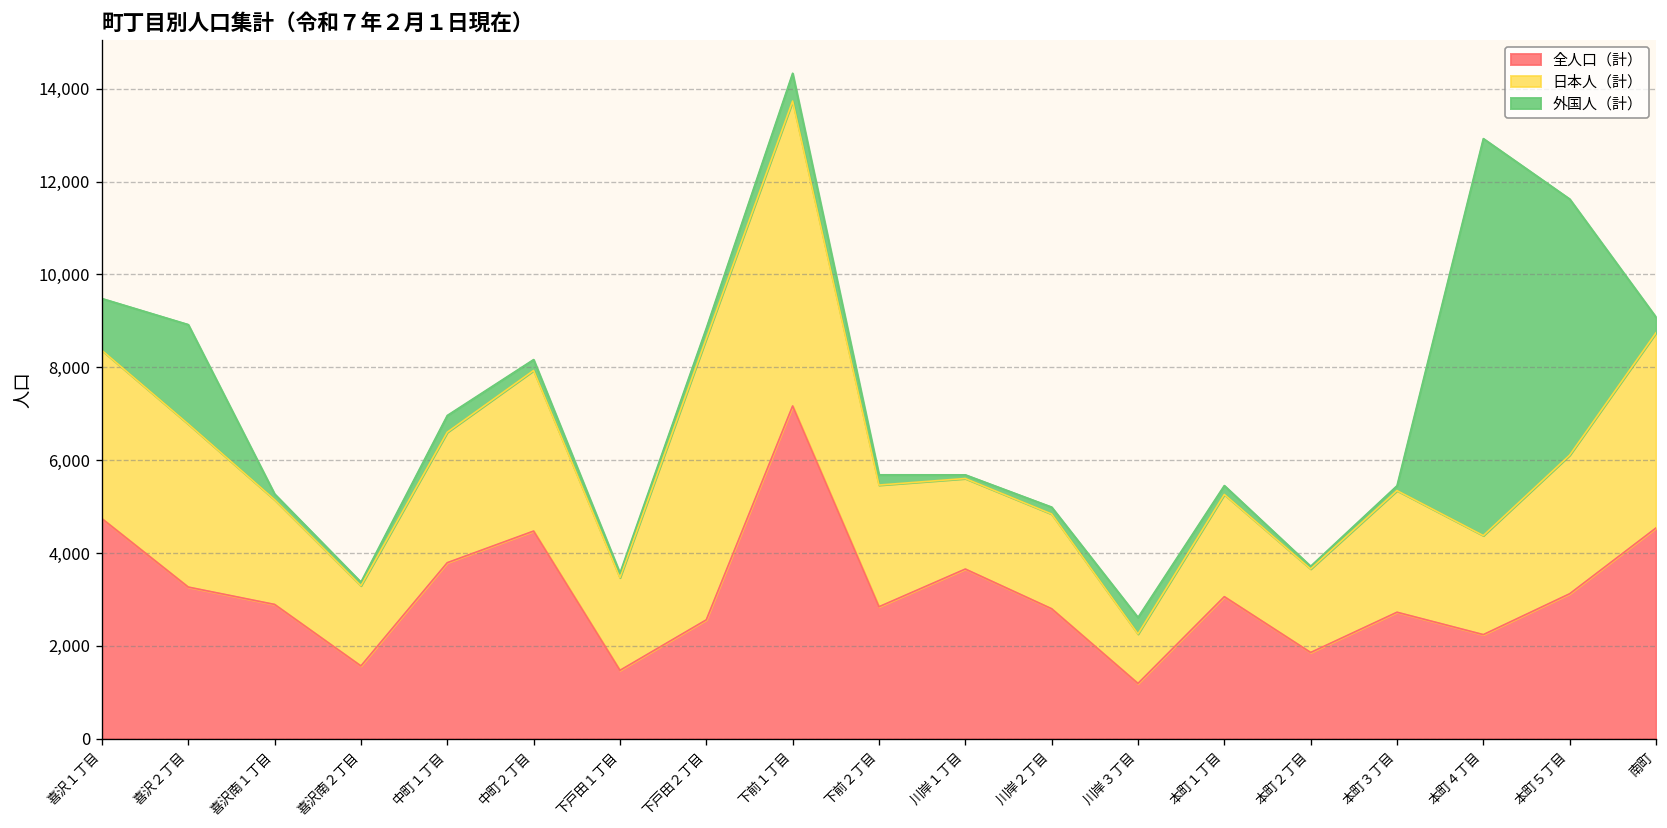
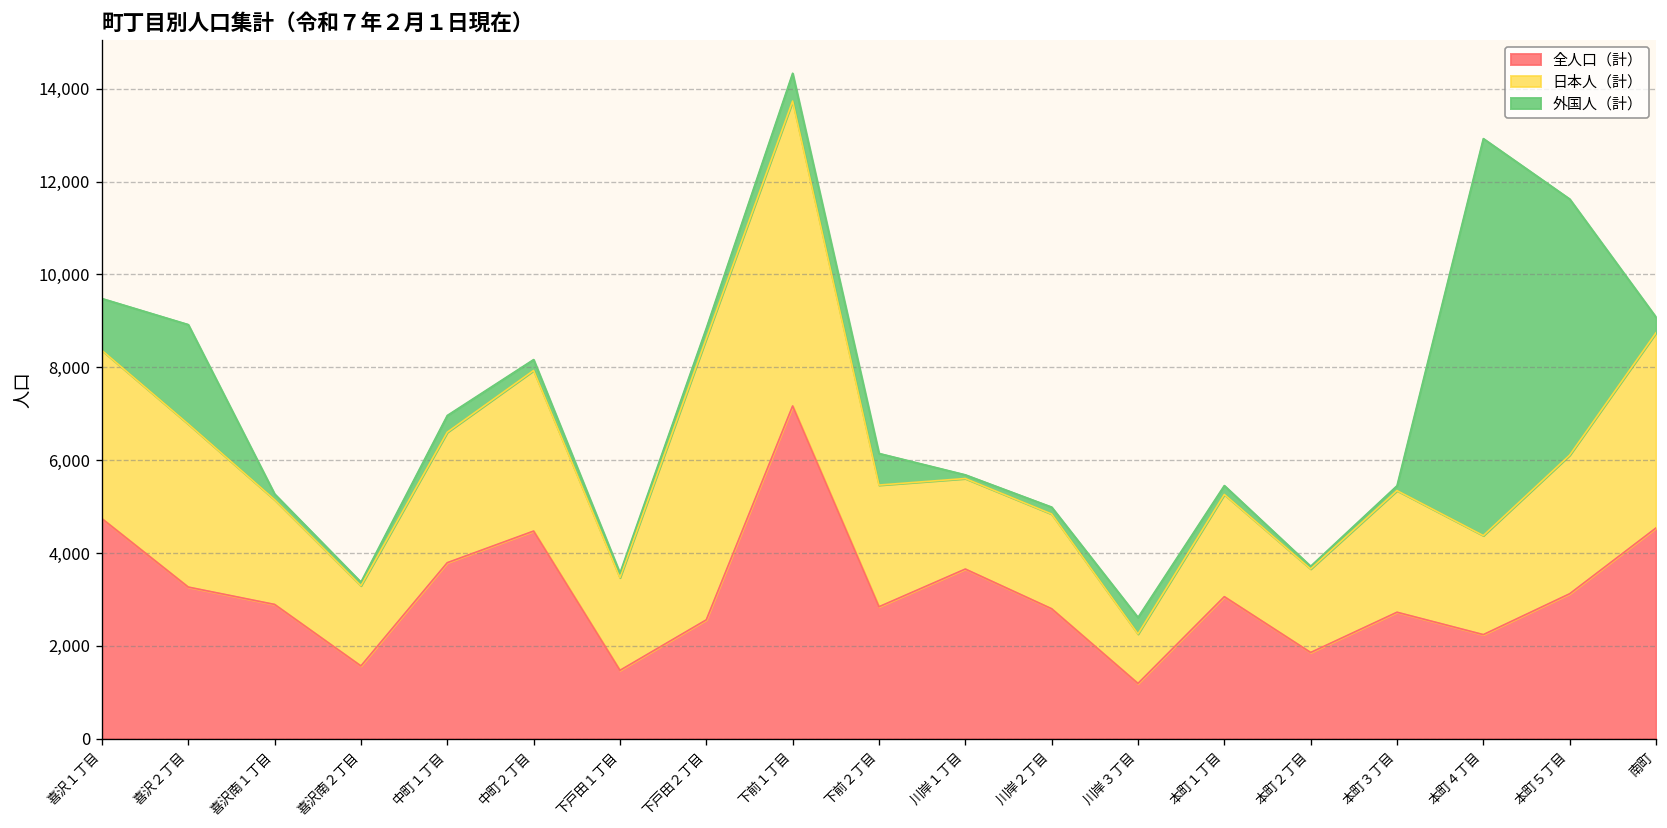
外国人（計）, 下前２丁目: 200 -> 700
